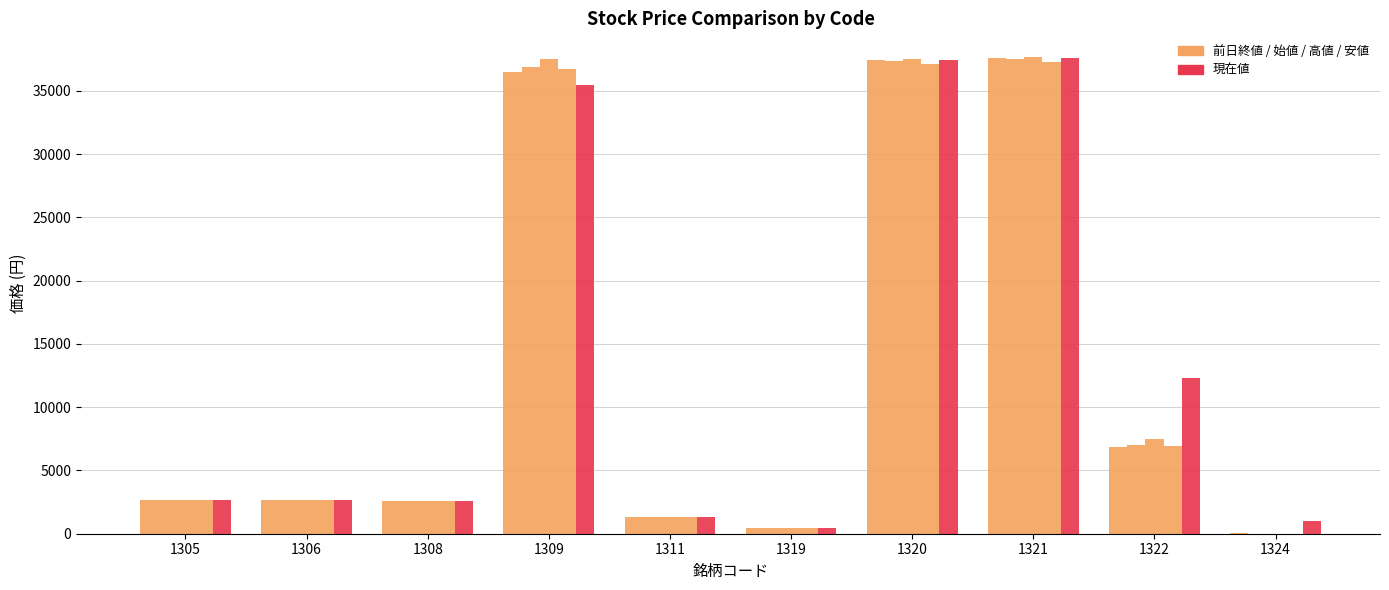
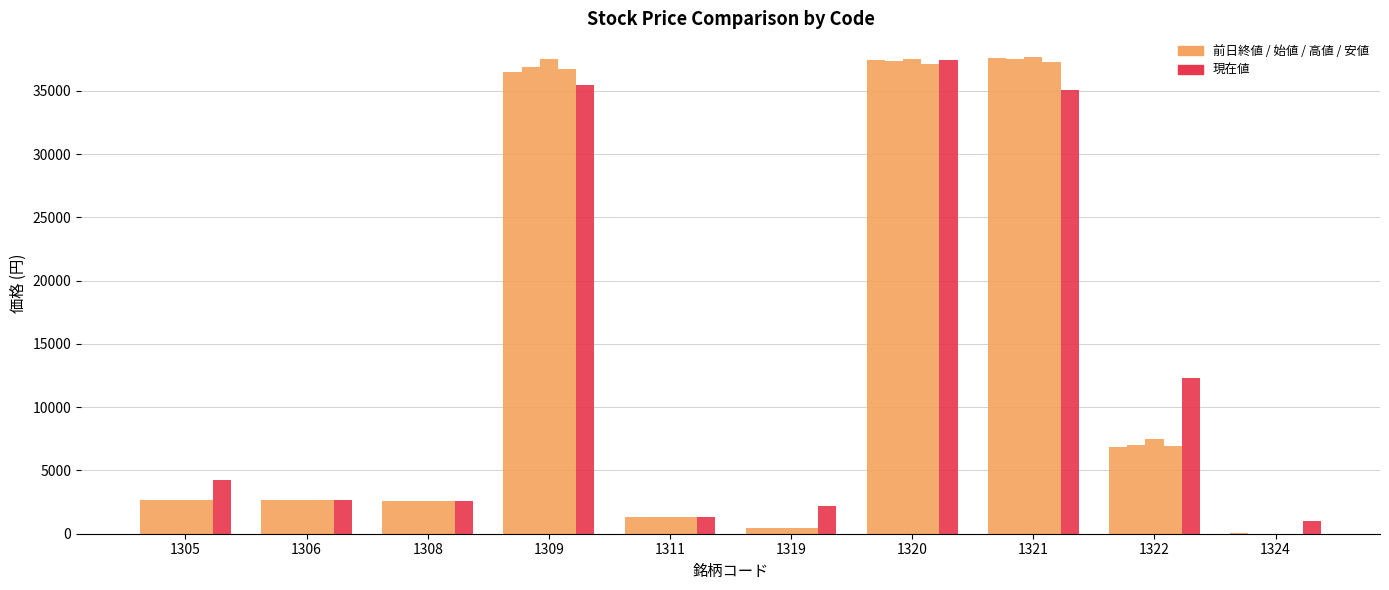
現在値, 1305: 2700 -> 4200
現在値, 1319: 400 -> 2200
現在値, 1321: 37600 -> 35000
